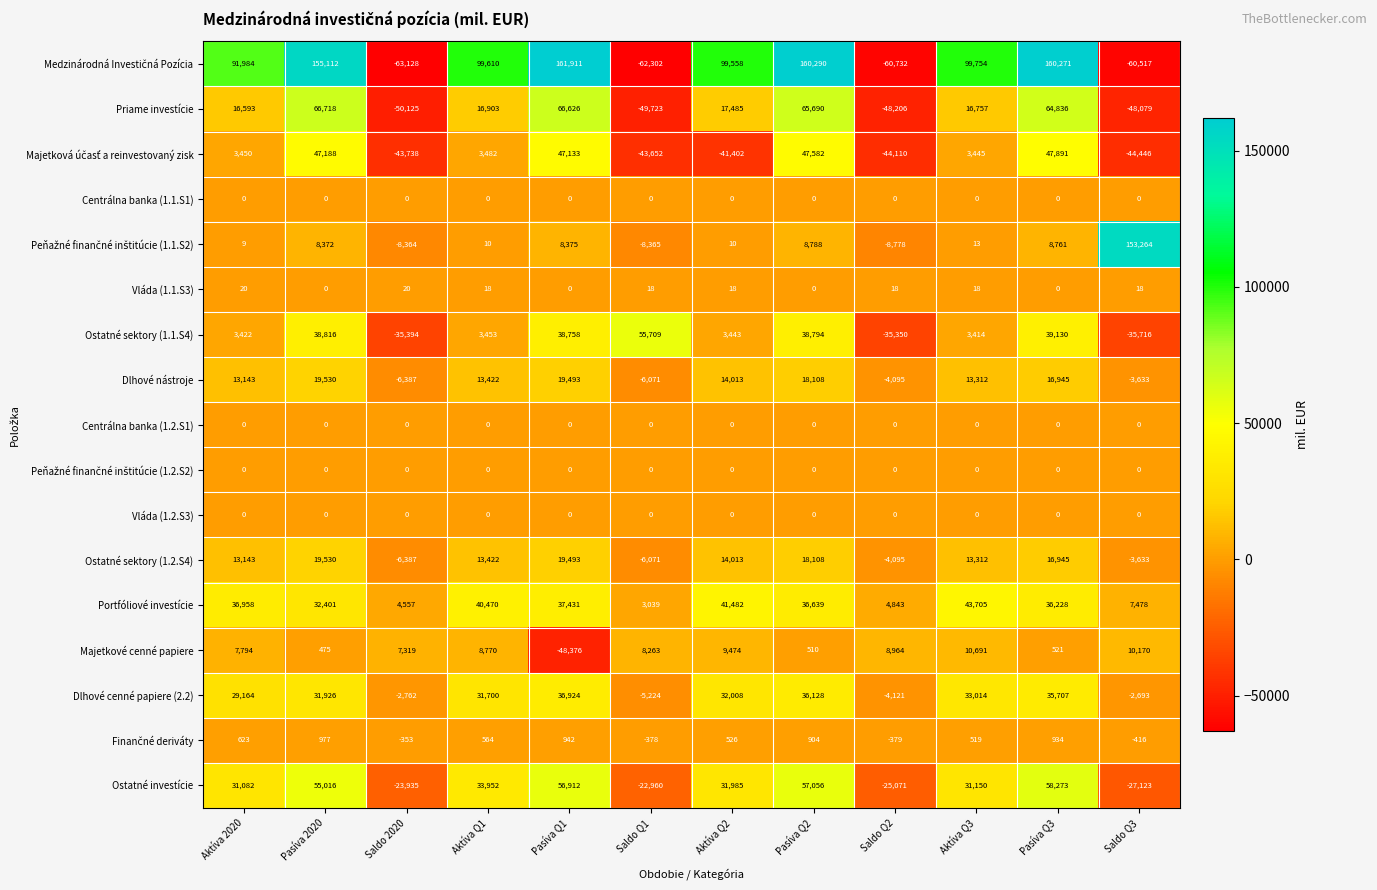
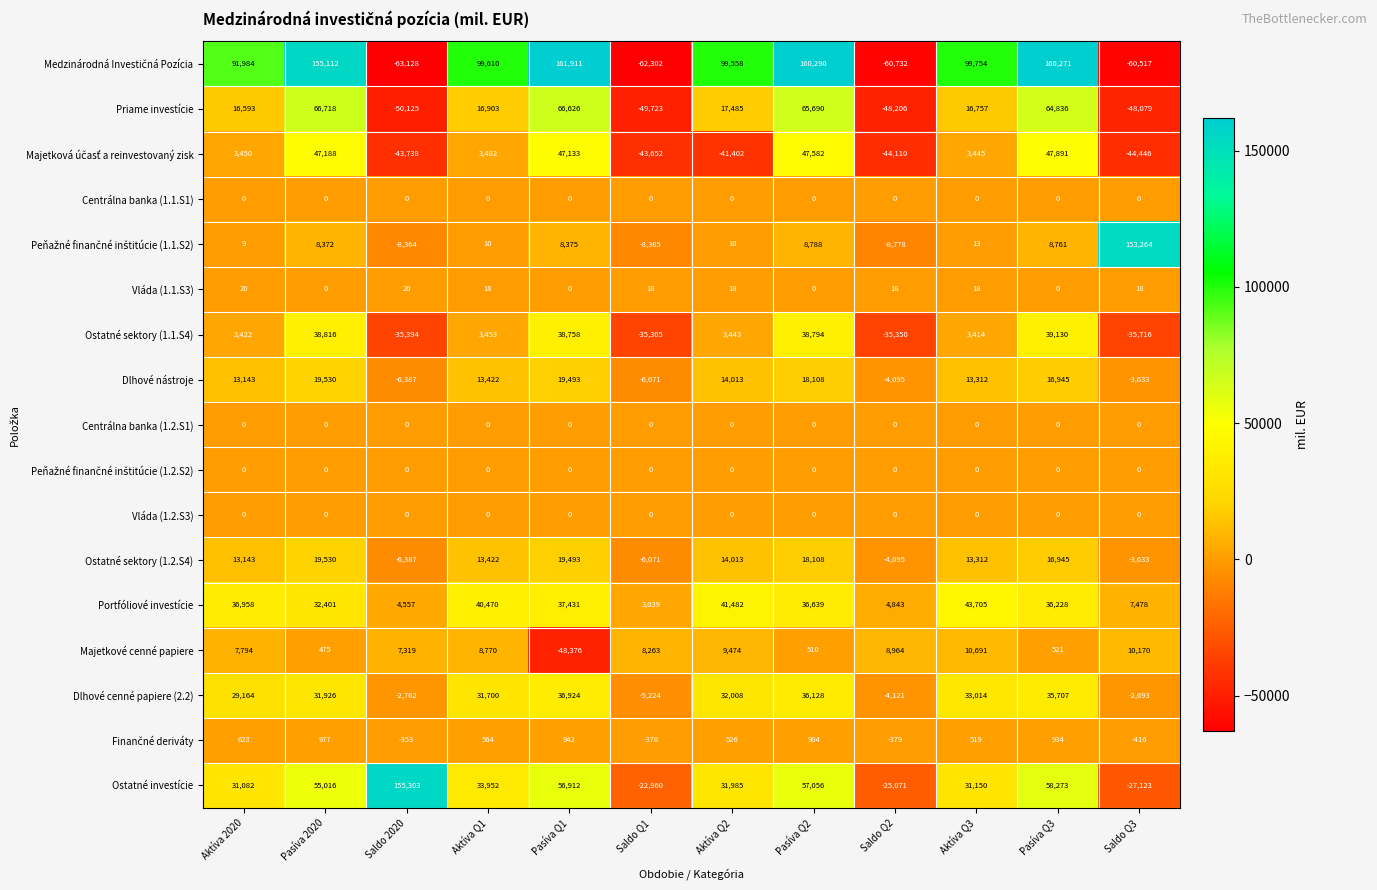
Ostatné sektory (1.1.S4), Saldo Q1: 55,709 -> -35,305
Ostatné investície, Saldo 2020: -23,935 -> 155,303
